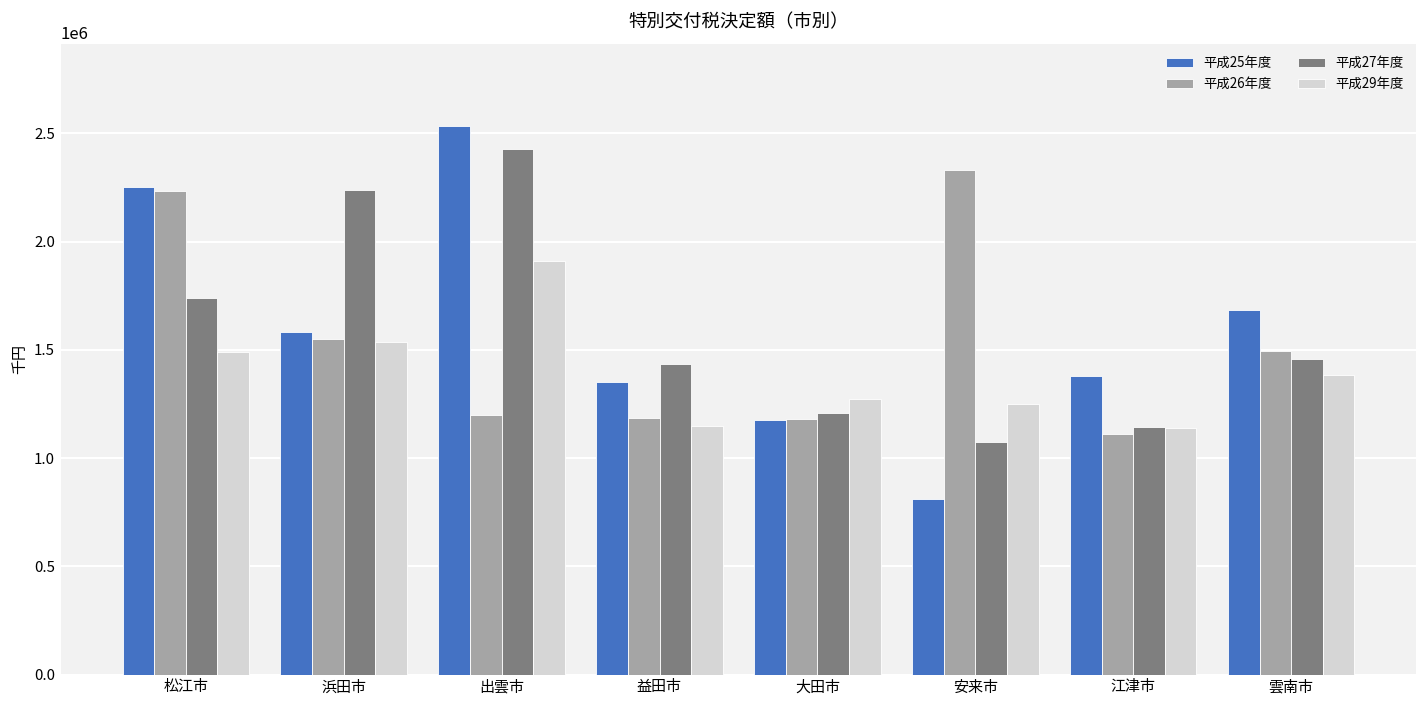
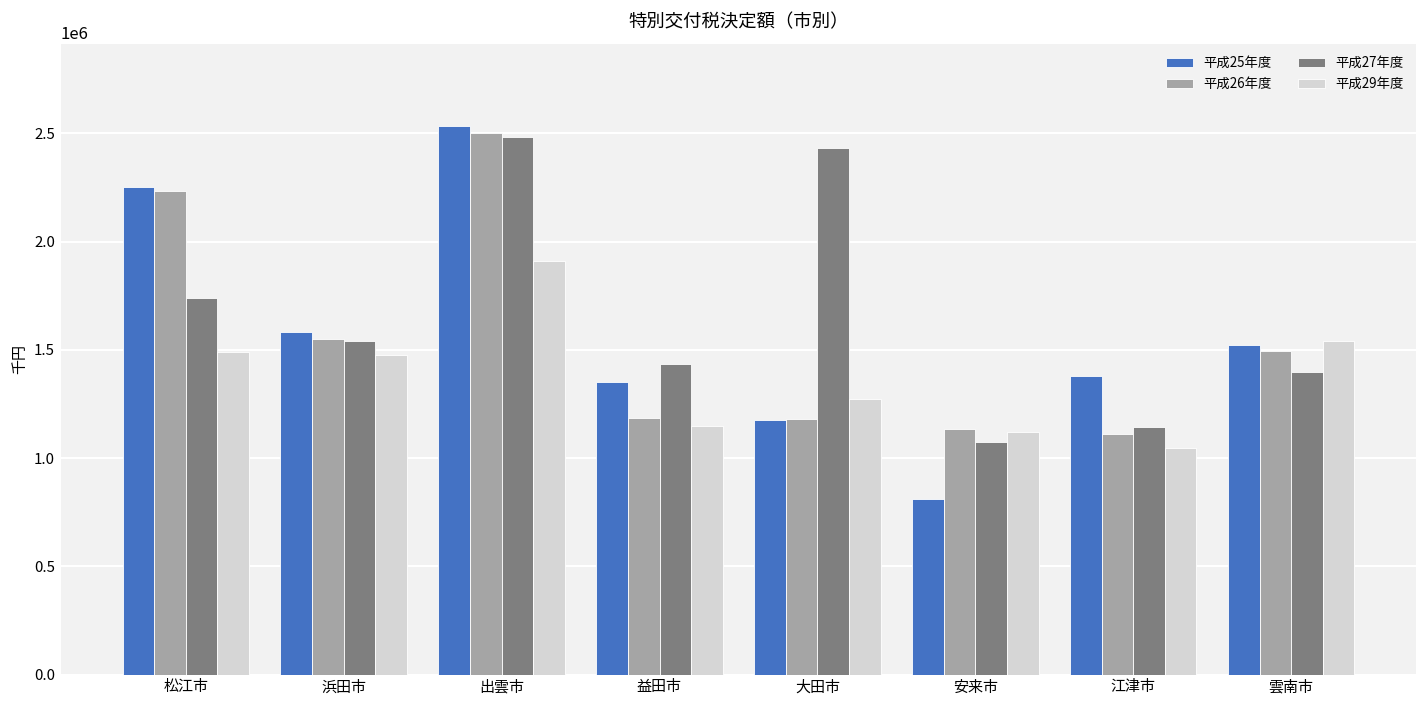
平成27年度, 浜田市: 2240000 -> 1540000
平成29年度, 浜田市: 1540000 -> 1480000
平成26年度, 出雲市: 1200000 -> 2500000
平成27年度, 出雲市: 2430000 -> 2480000
平成27年度, 大田市: 1210000 -> 2430000
平成26年度, 安来市: 2330000 -> 1140000
平成29年度, 安来市: 1250000 -> 1120000
平成29年度, 江津市: 1140000 -> 1040000
平成25年度, 雲南市: 1680000 -> 1520000
平成27年度, 雲南市: 1460000 -> 1400000
平成29年度, 雲南市: 1390000 -> 1540000
